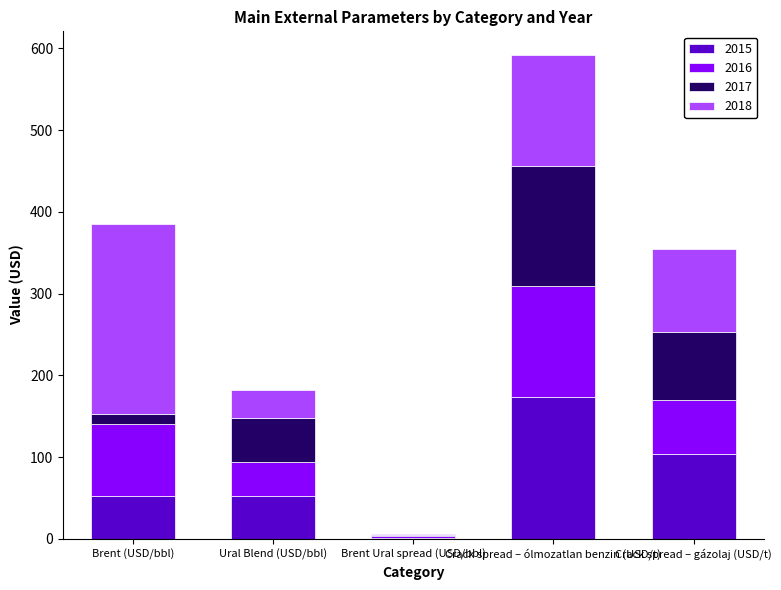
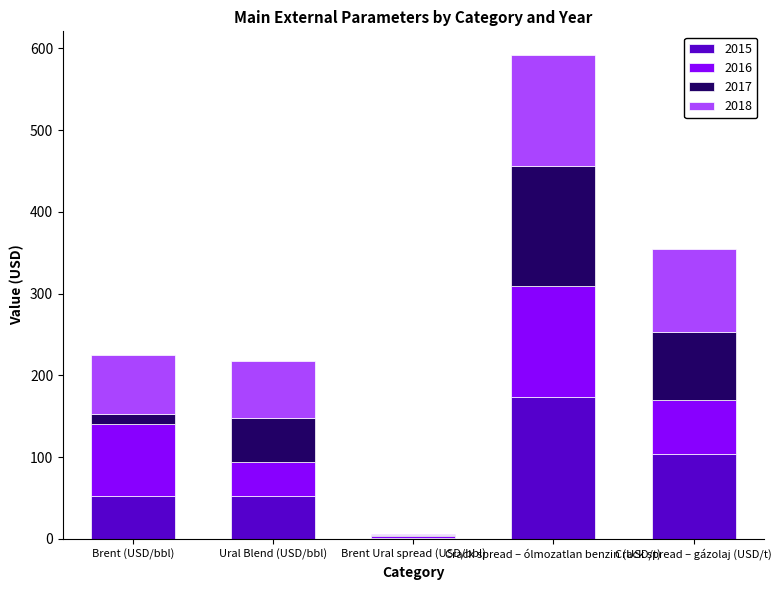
2018, Brent (USD/bbl): 230 -> 70
2018, Ural Blend (USD/bbl): 30 -> 70
